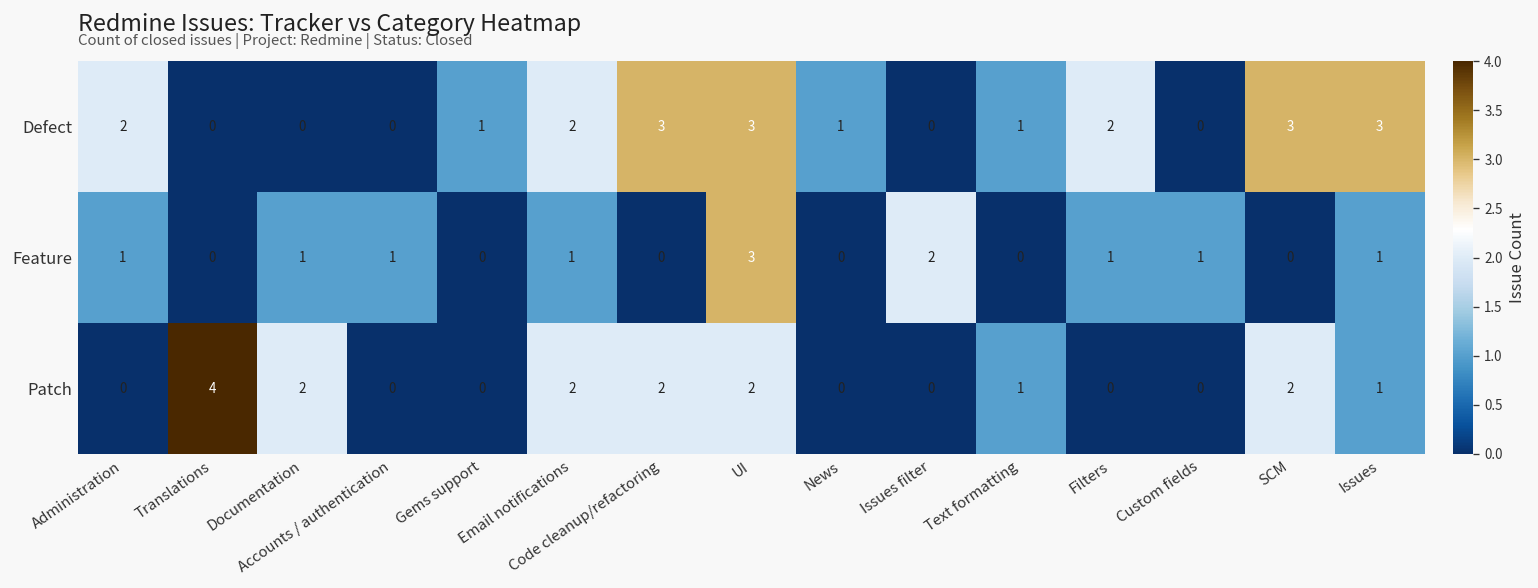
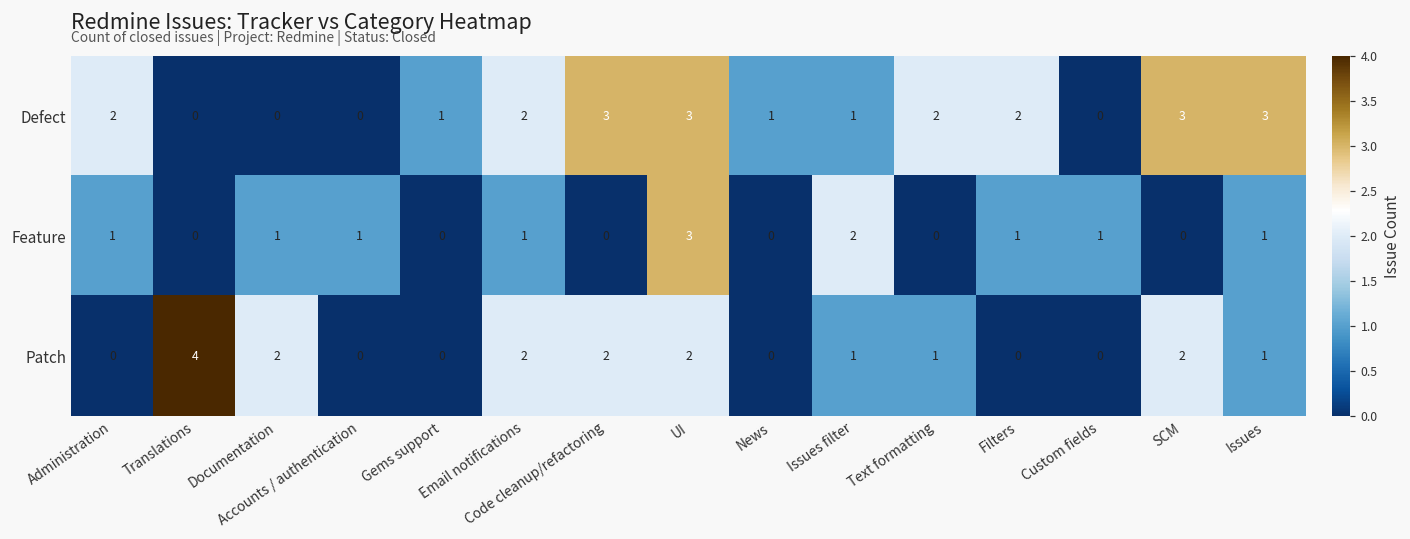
Defect, Issues filter: 0 -> 1
Defect, Text formatting: 1 -> 2
Patch, Issues filter: 0 -> 1
